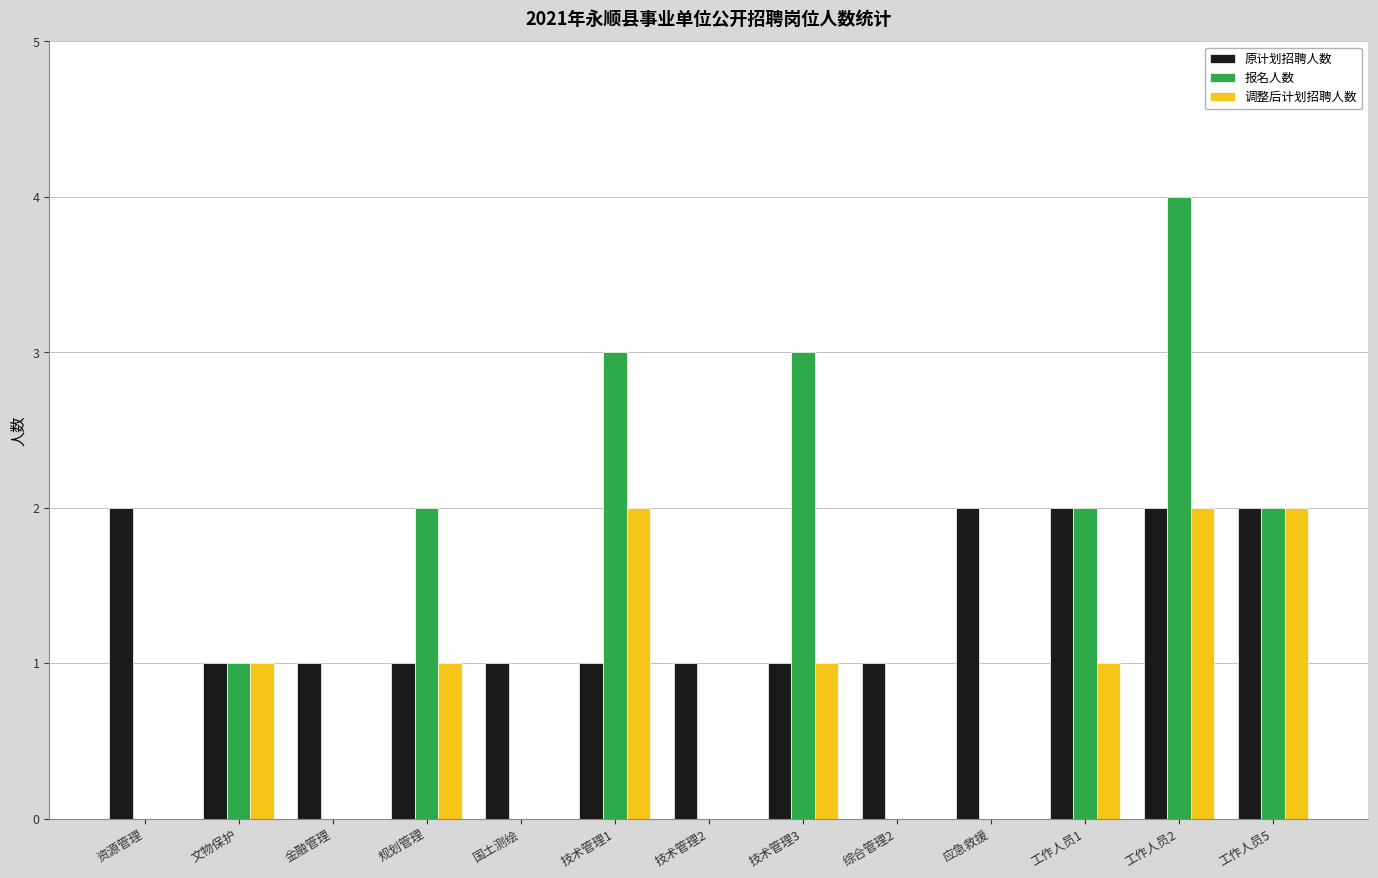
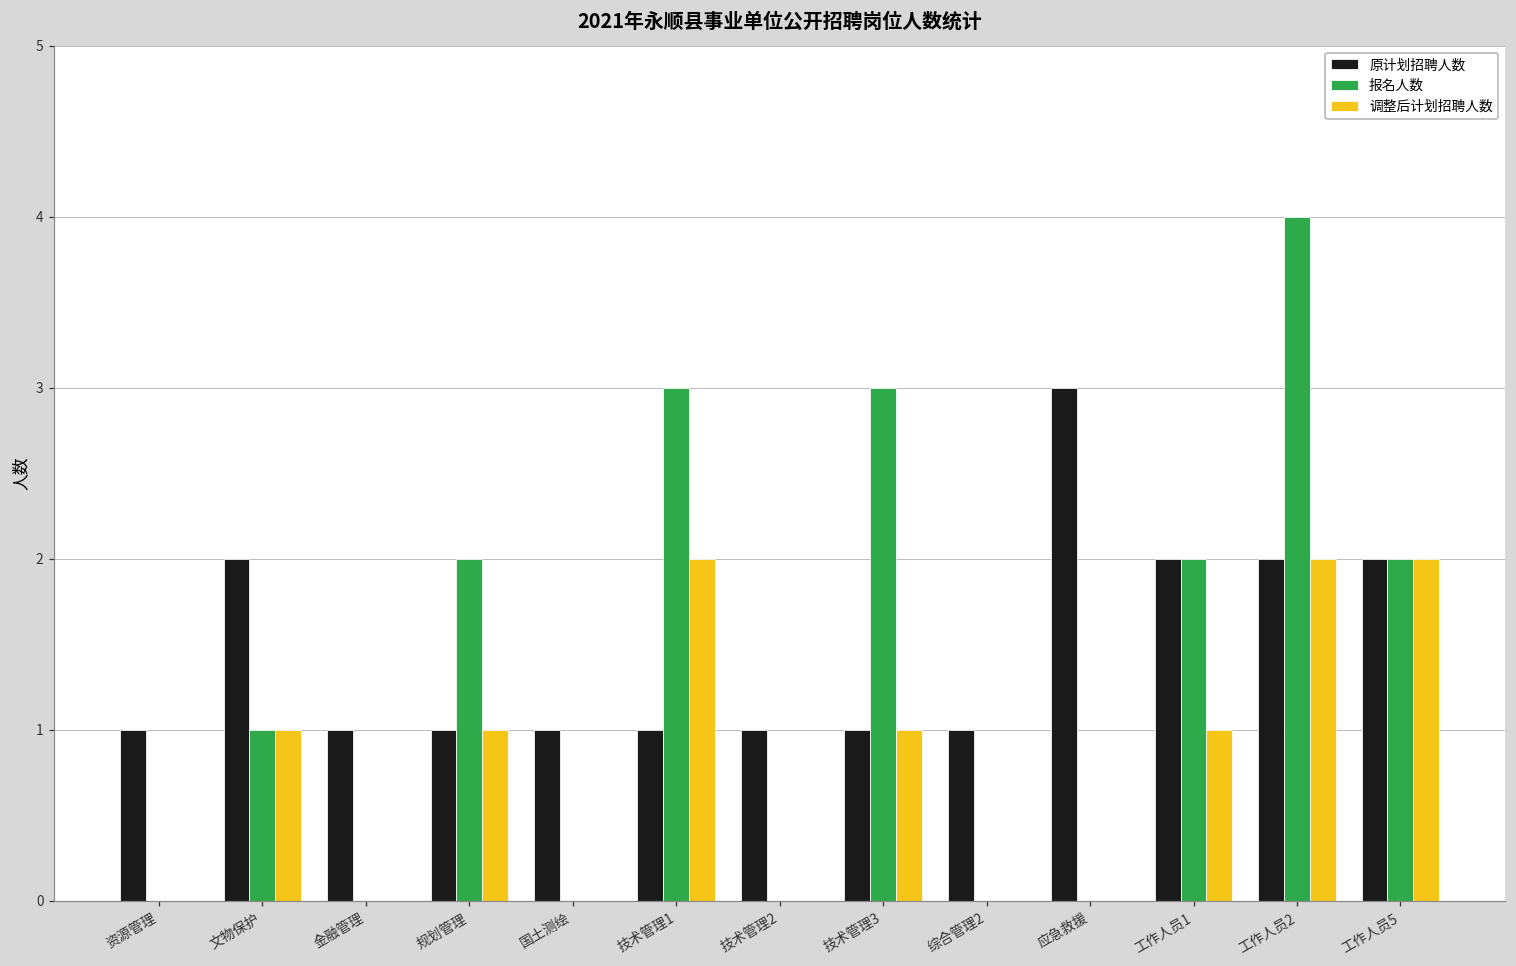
原计划招聘人数, 资源管理: 2 -> 1
原计划招聘人数, 文物保护: 1 -> 2
原计划招聘人数, 应急救援: 2 -> 3
